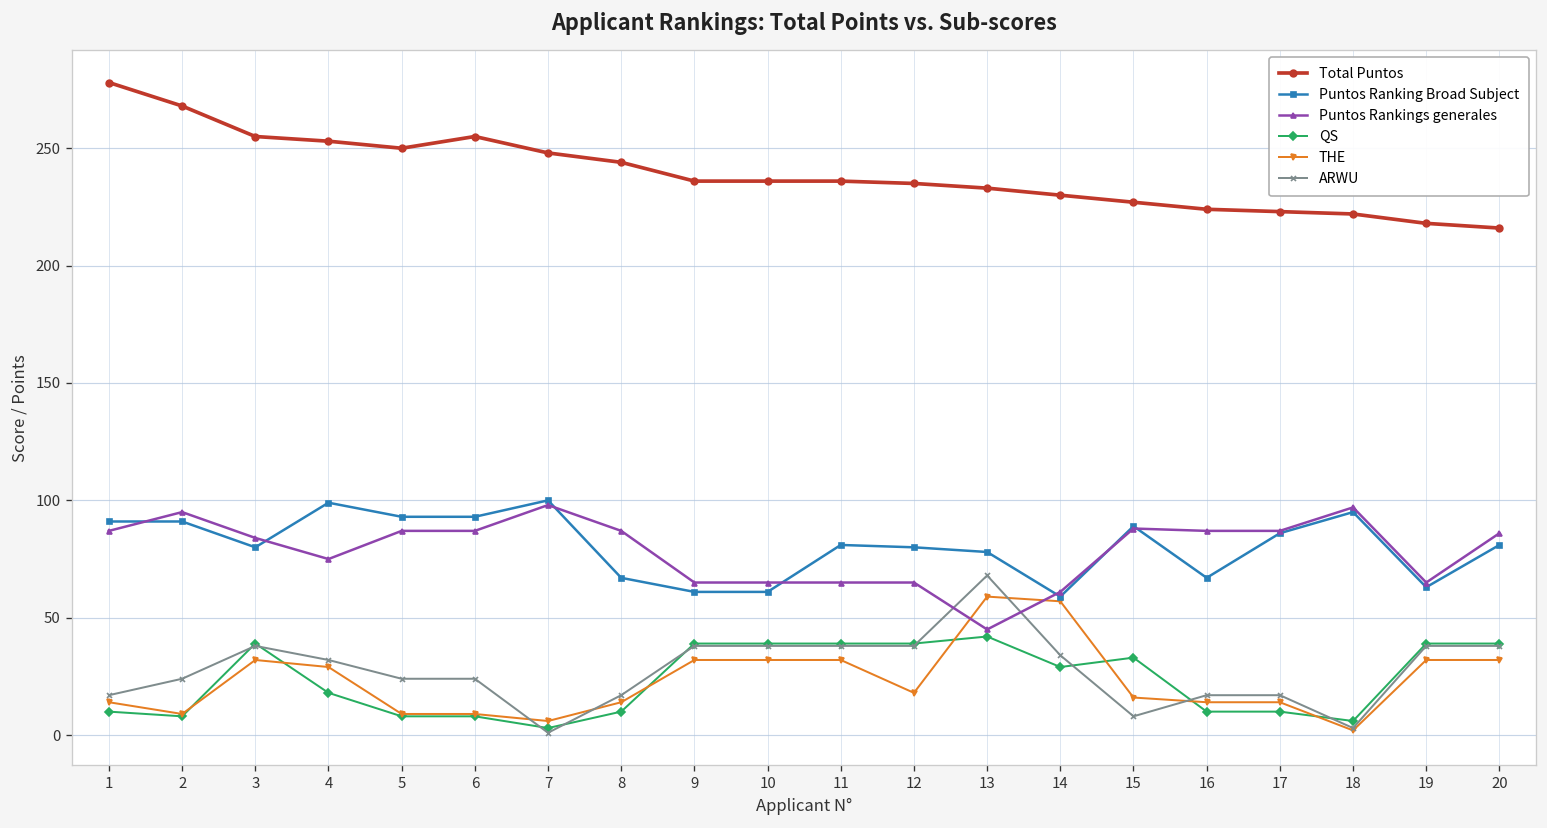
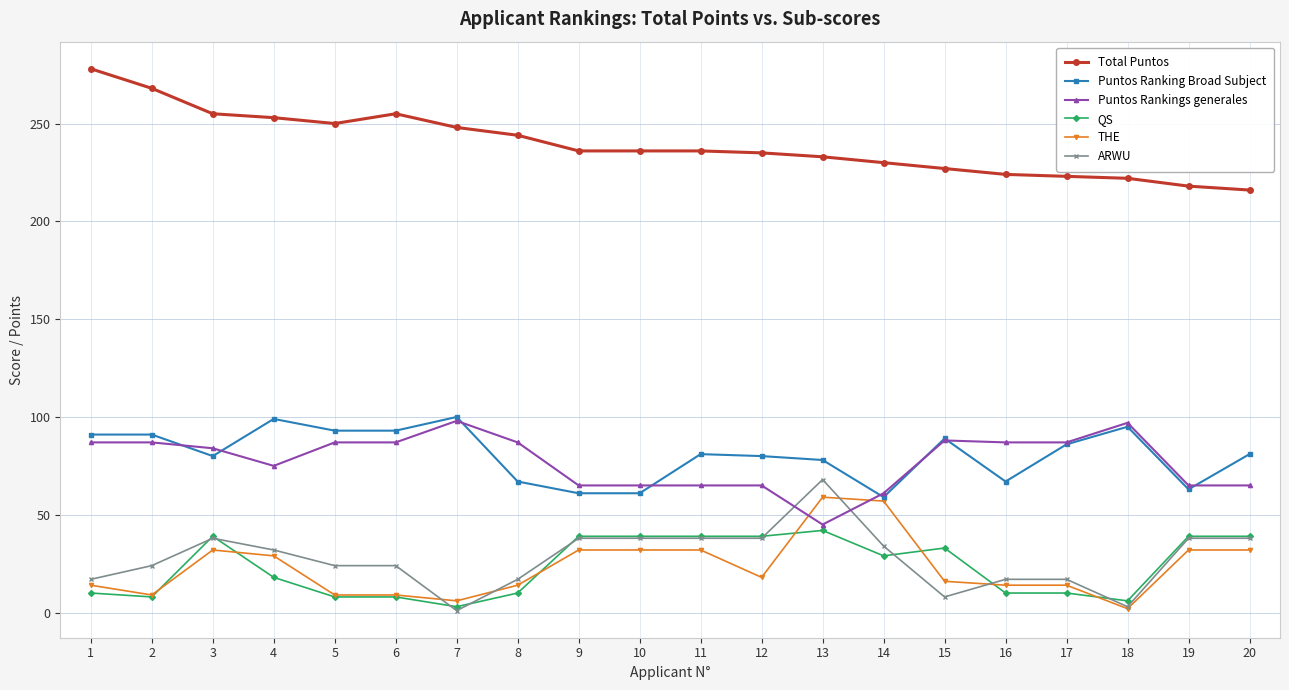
Puntos Rankings generales, 2: 95 -> 87
Puntos Rankings generales, 20: 86 -> 65
